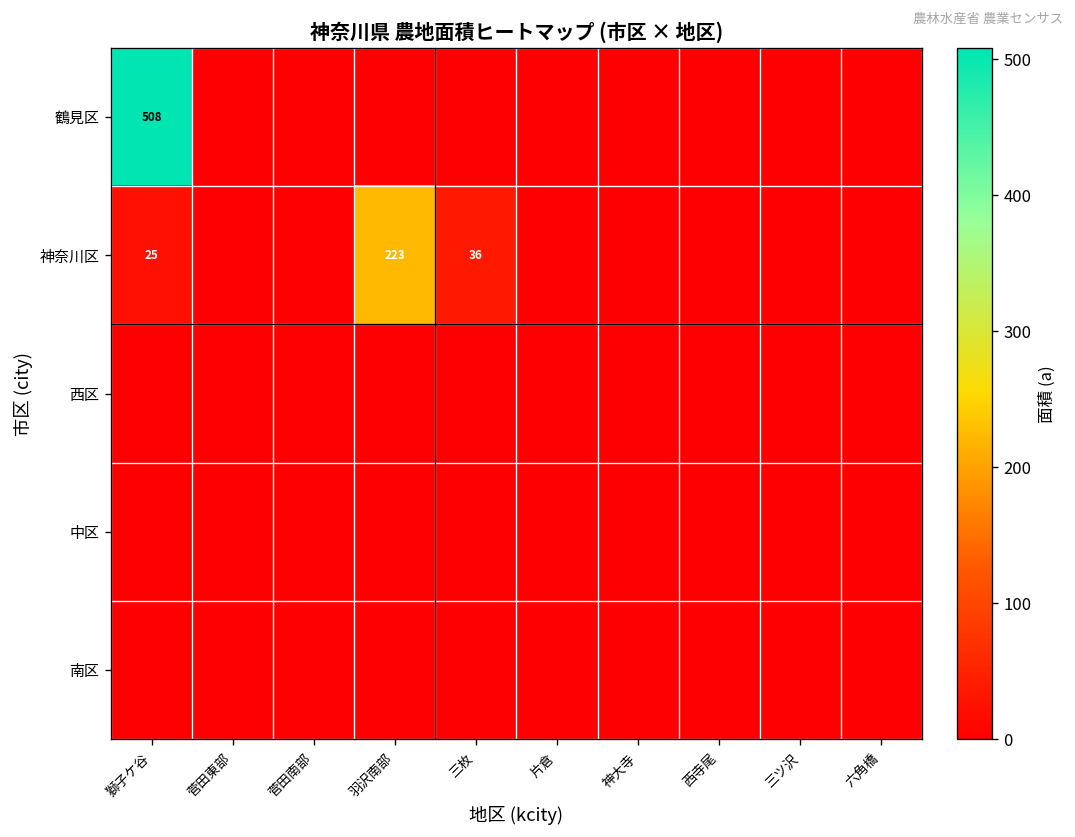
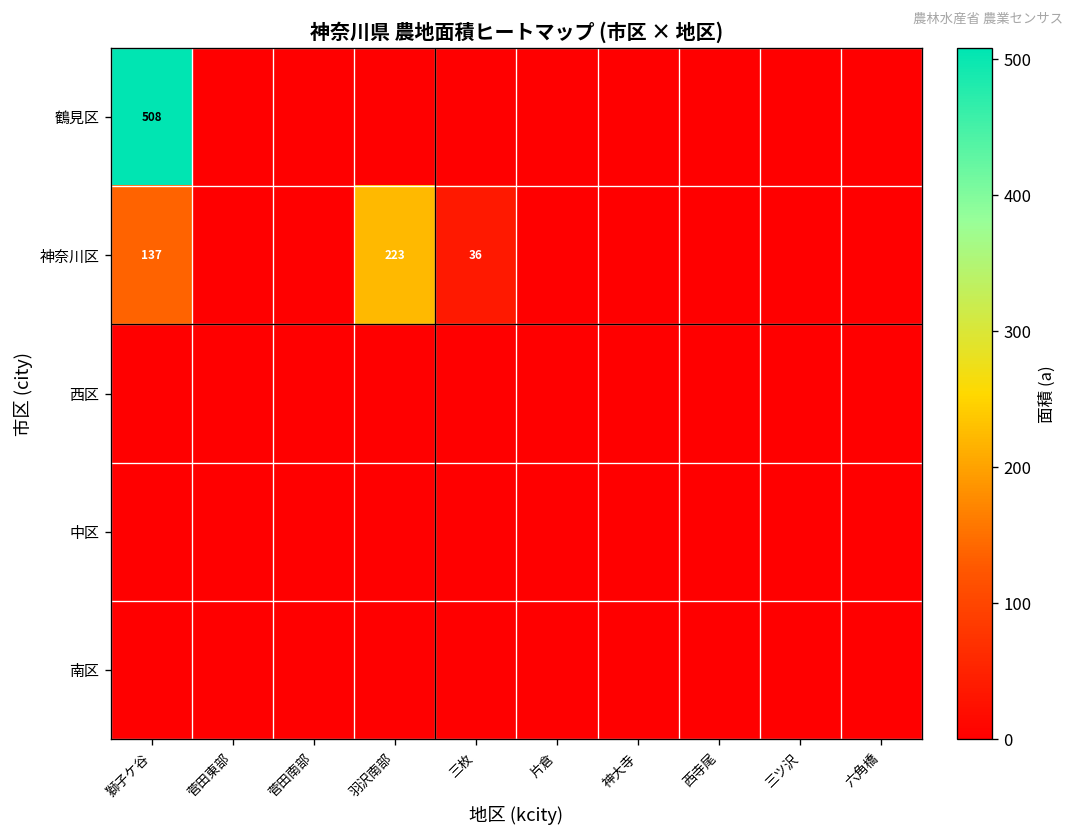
神奈川区, 獅子ケ谷: 25 -> 137
